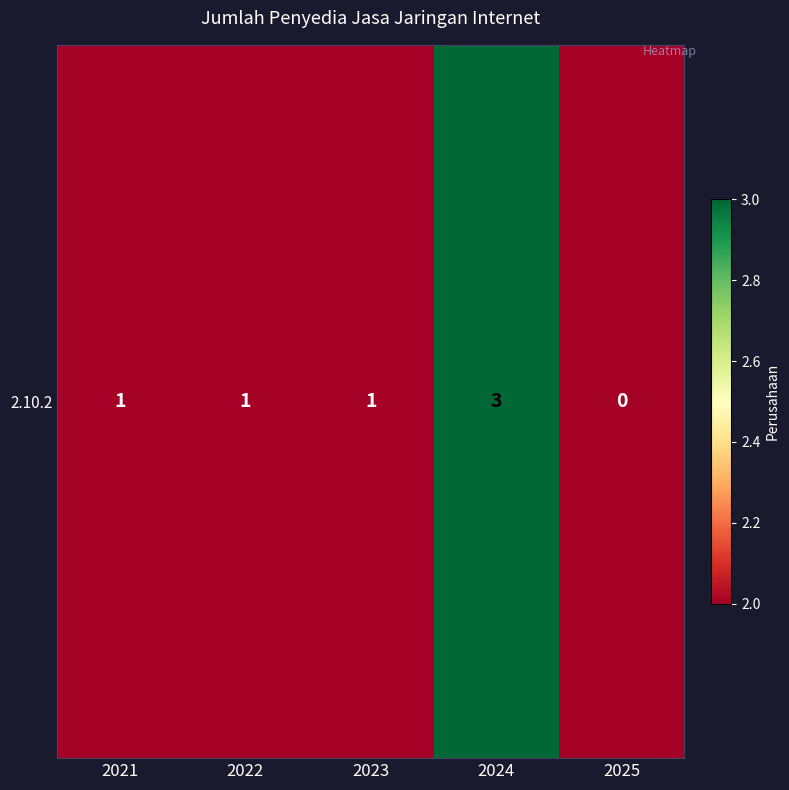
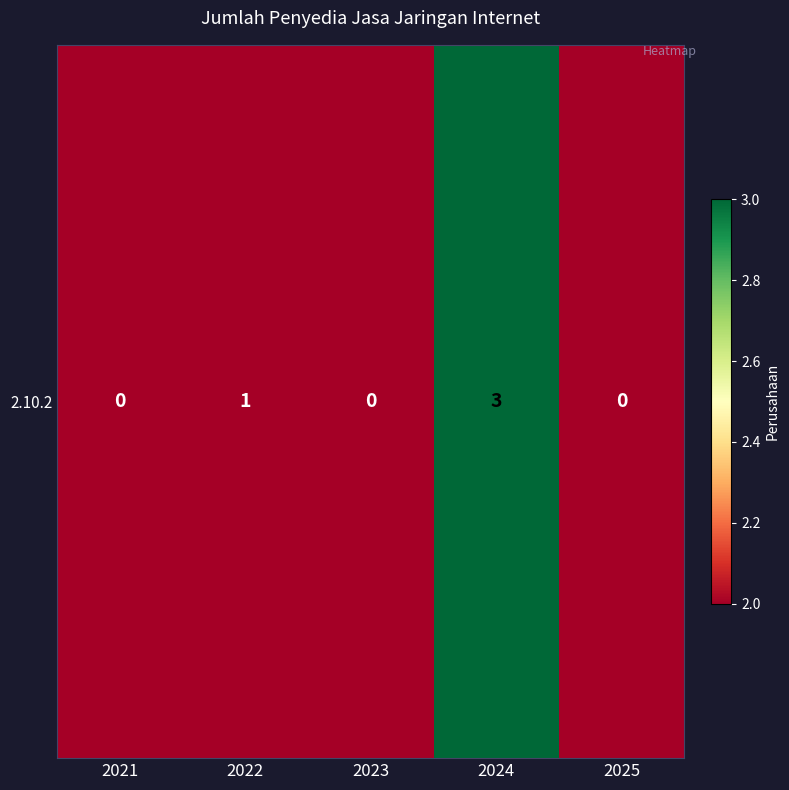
2.10.2, 2021: 1 -> 0
2.10.2, 2023: 1 -> 0
